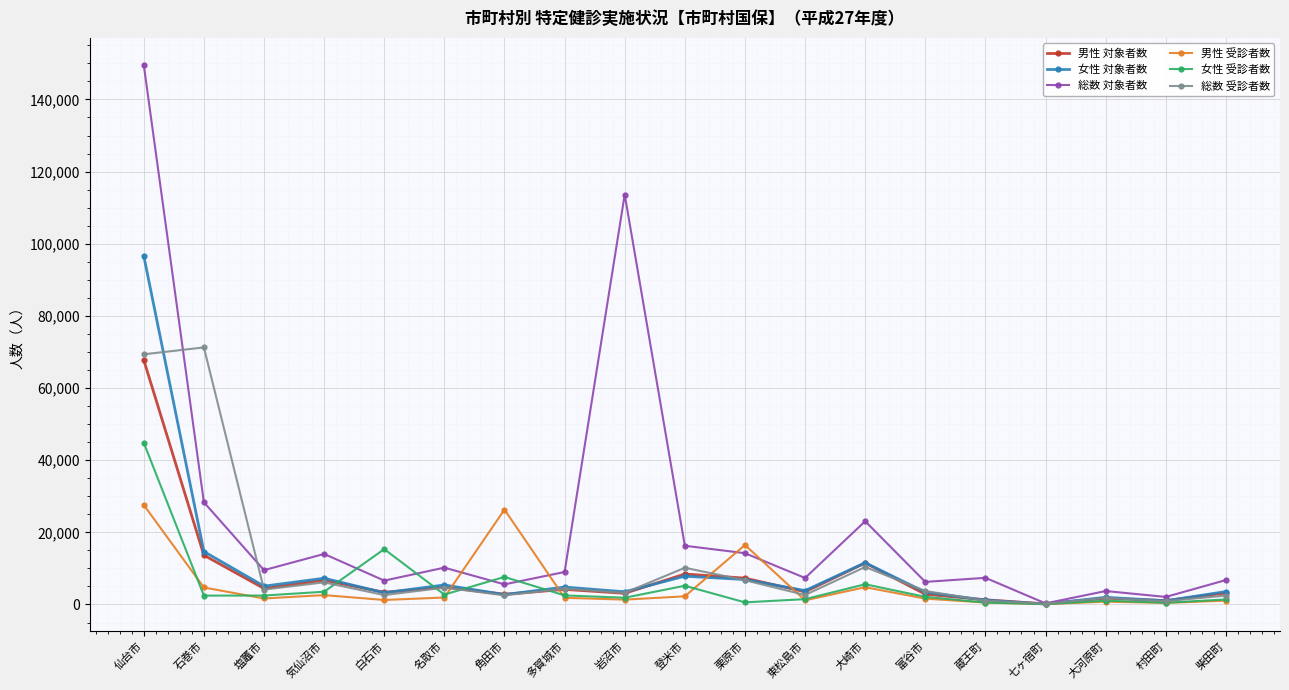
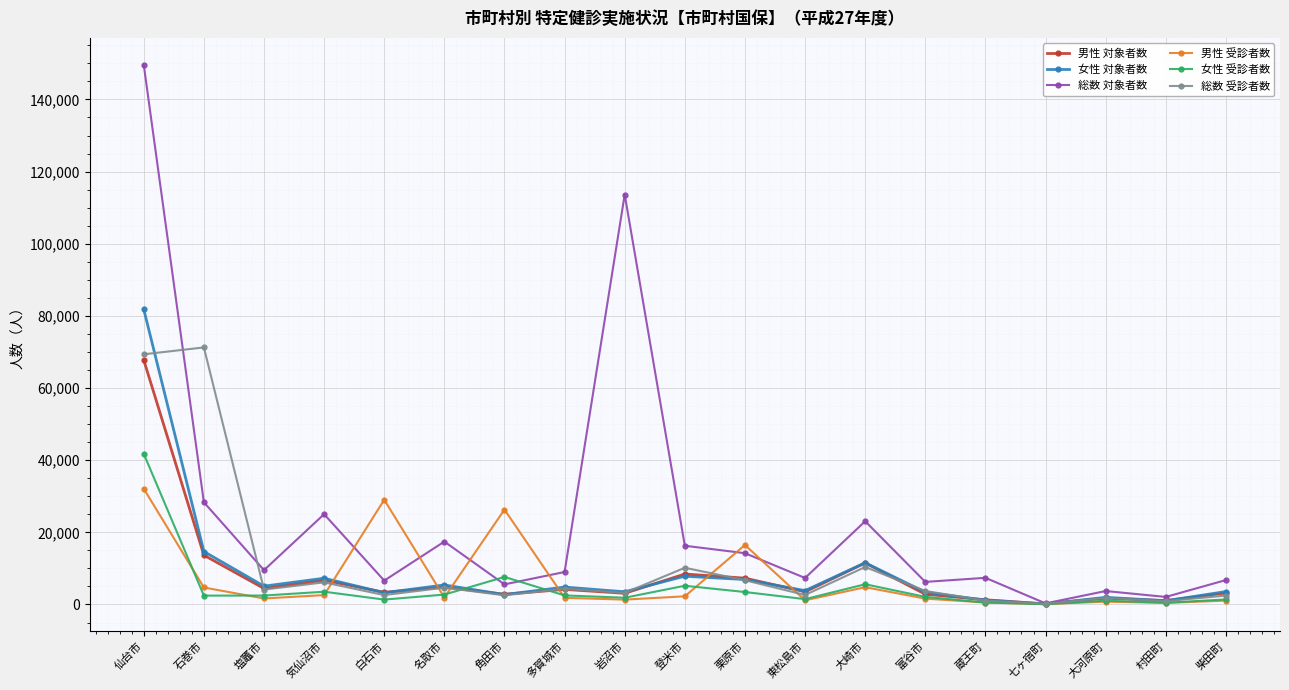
女性 対象者数, 仙台市: 97,000 -> 82,000
男性 受診者数, 仙台市: 28,000 -> 32,000
女性 受診者数, 仙台市: 45,000 -> 42,000
総数 対象者数, 気仙沼市: 14,000 -> 25,000
男性 受診者数, 白石市: 1,000 -> 29,000
女性 受診者数, 白石市: 15,000 -> 1,000
総数 対象者数, 名取市: 10,000 -> 17,000
女性 受診者数, 栗原市: 1,000 -> 3,000
